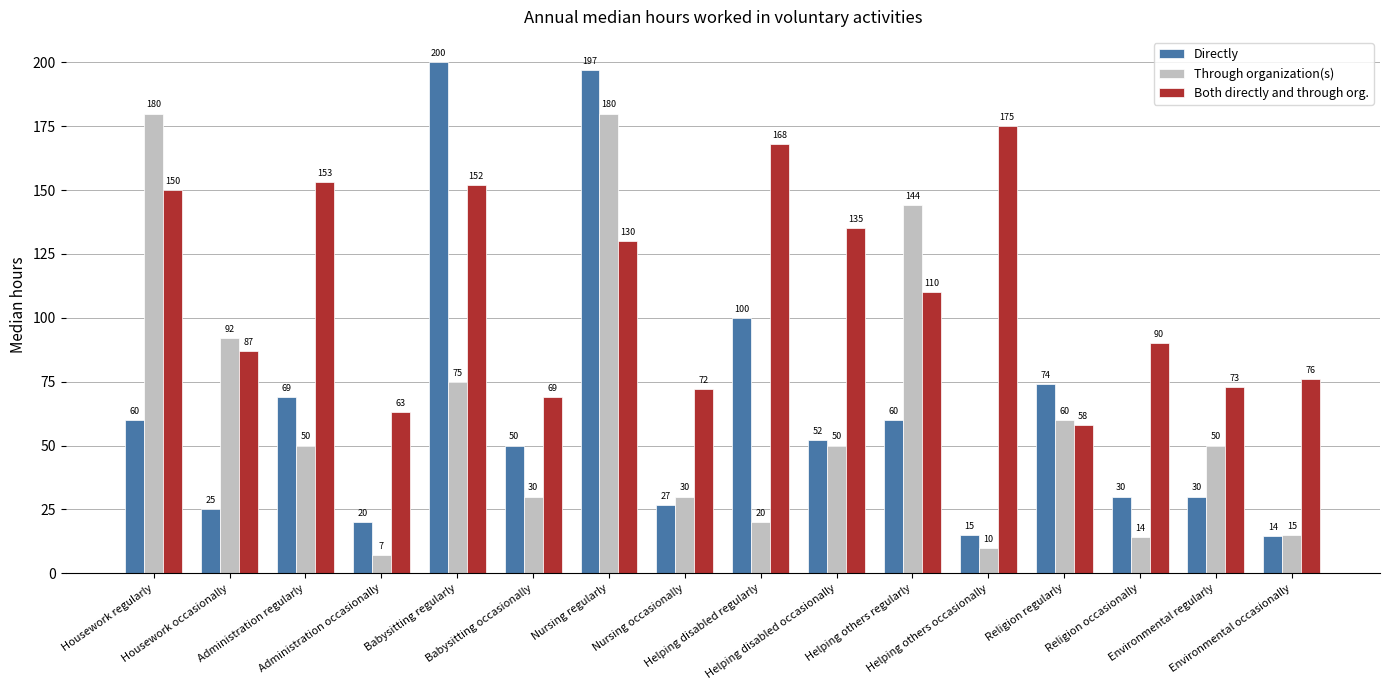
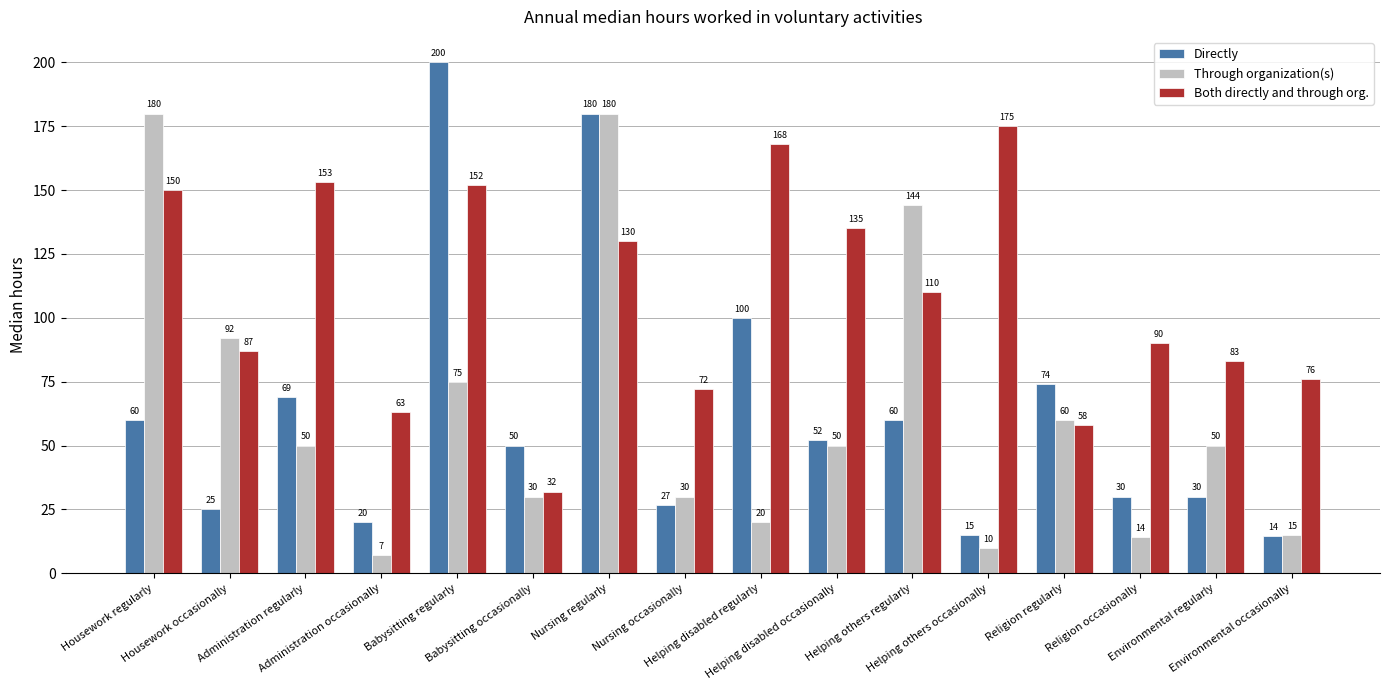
Both directly and through org., Babysitting occasionally: 69 -> 32
Directly, Nursing regularly: 197 -> 180
Both directly and through org., Environmental regularly: 73 -> 83
